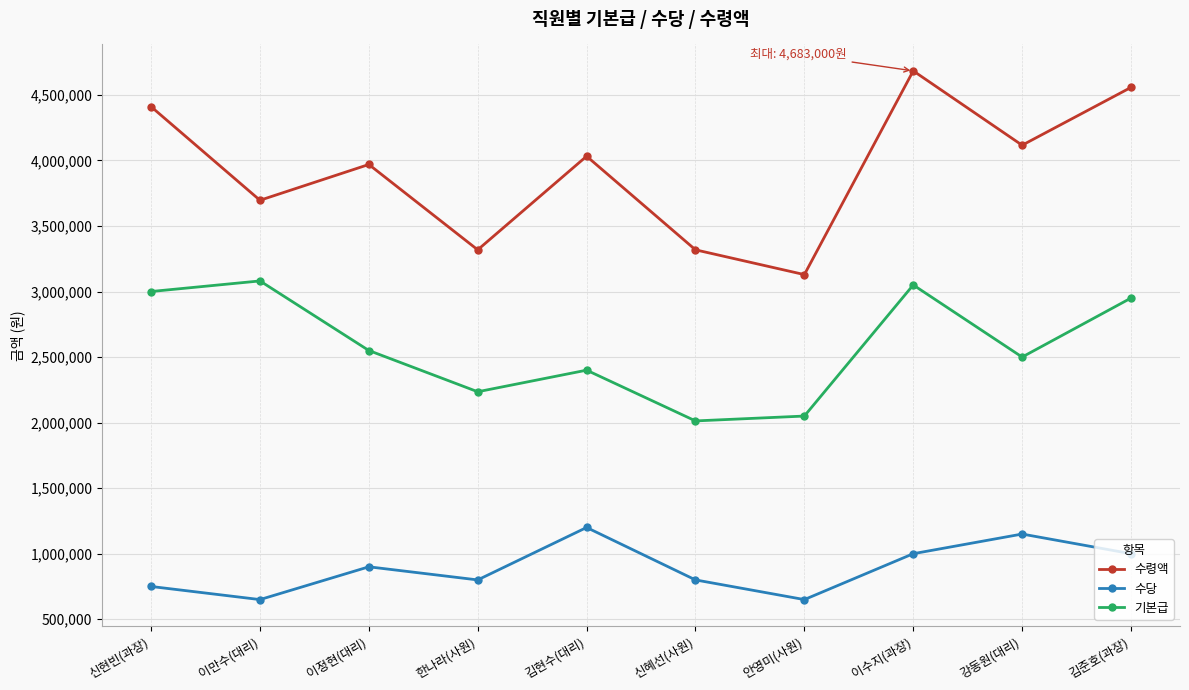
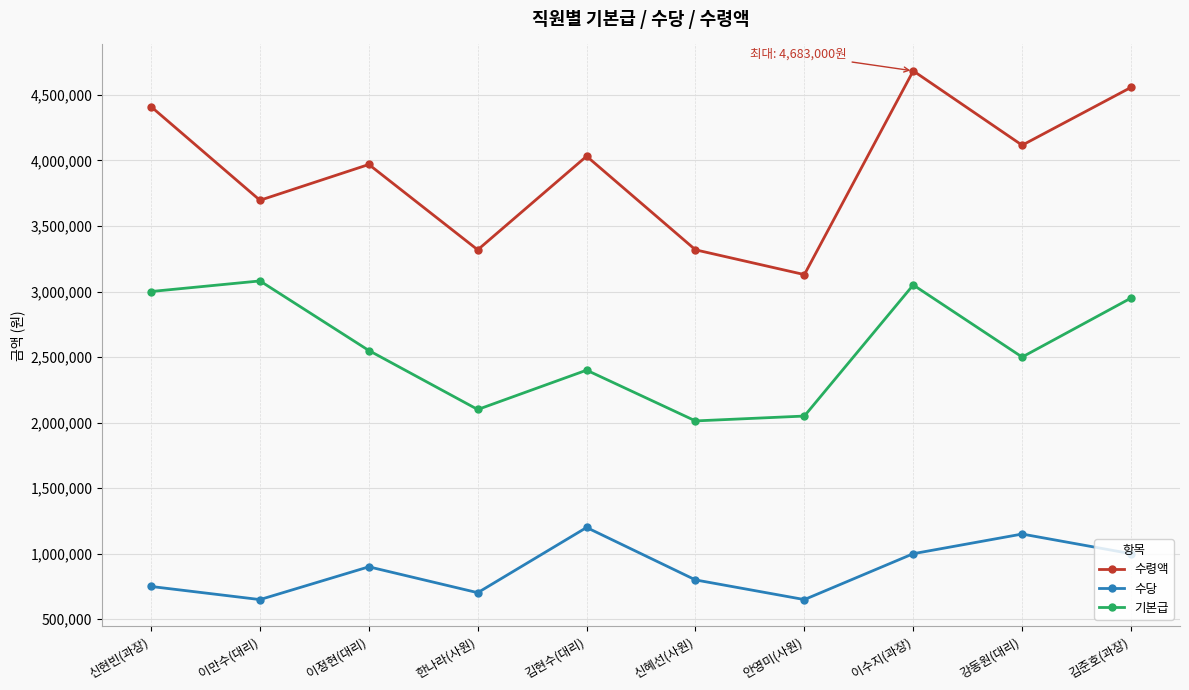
수당, 한나라(사원): 800,000 -> 700,000
기본급, 한나라(사원): 2,240,000 -> 2,100,000
